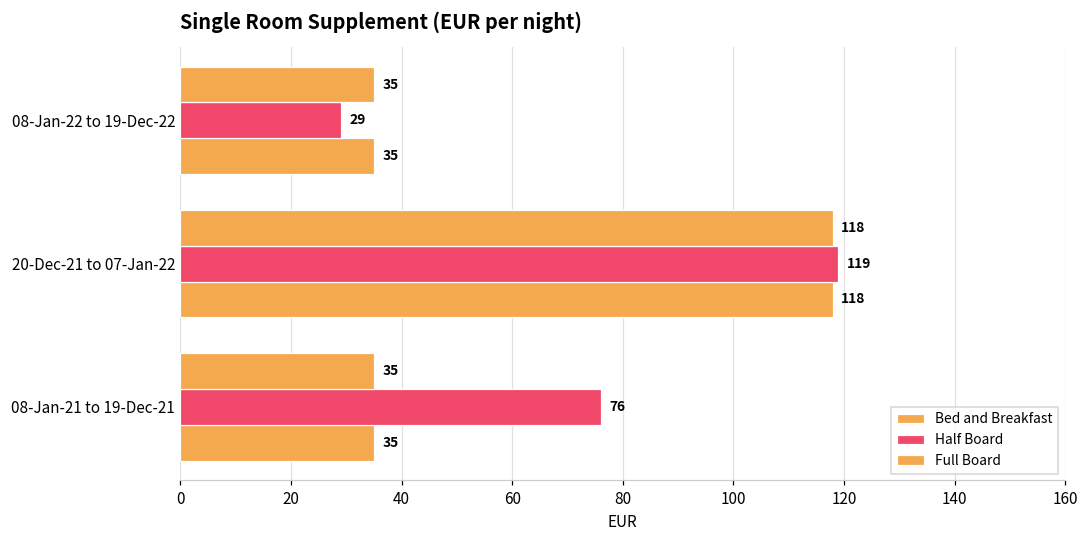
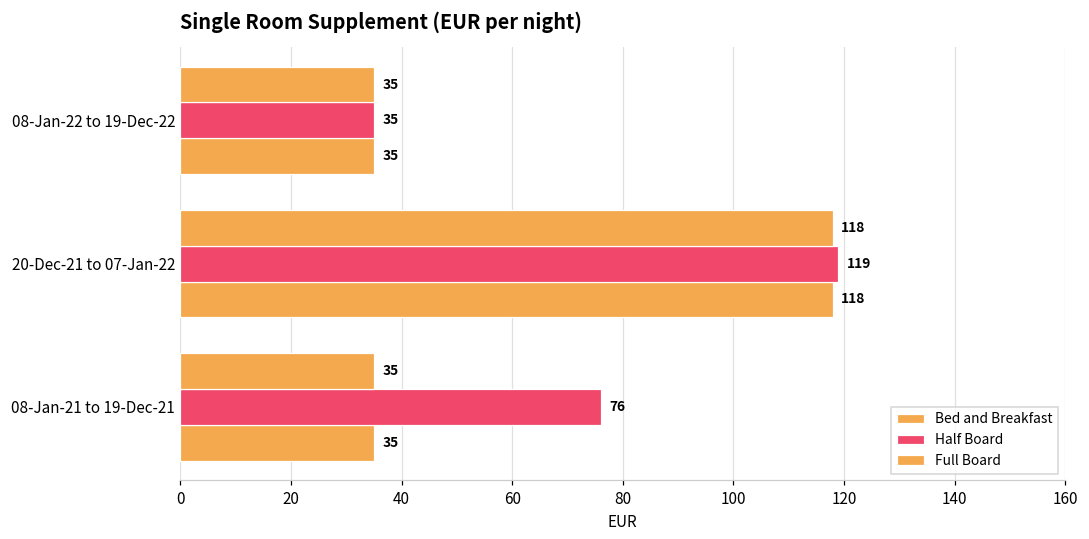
Half Board, 08-Jan-22 to 19-Dec-22: 29 -> 35
